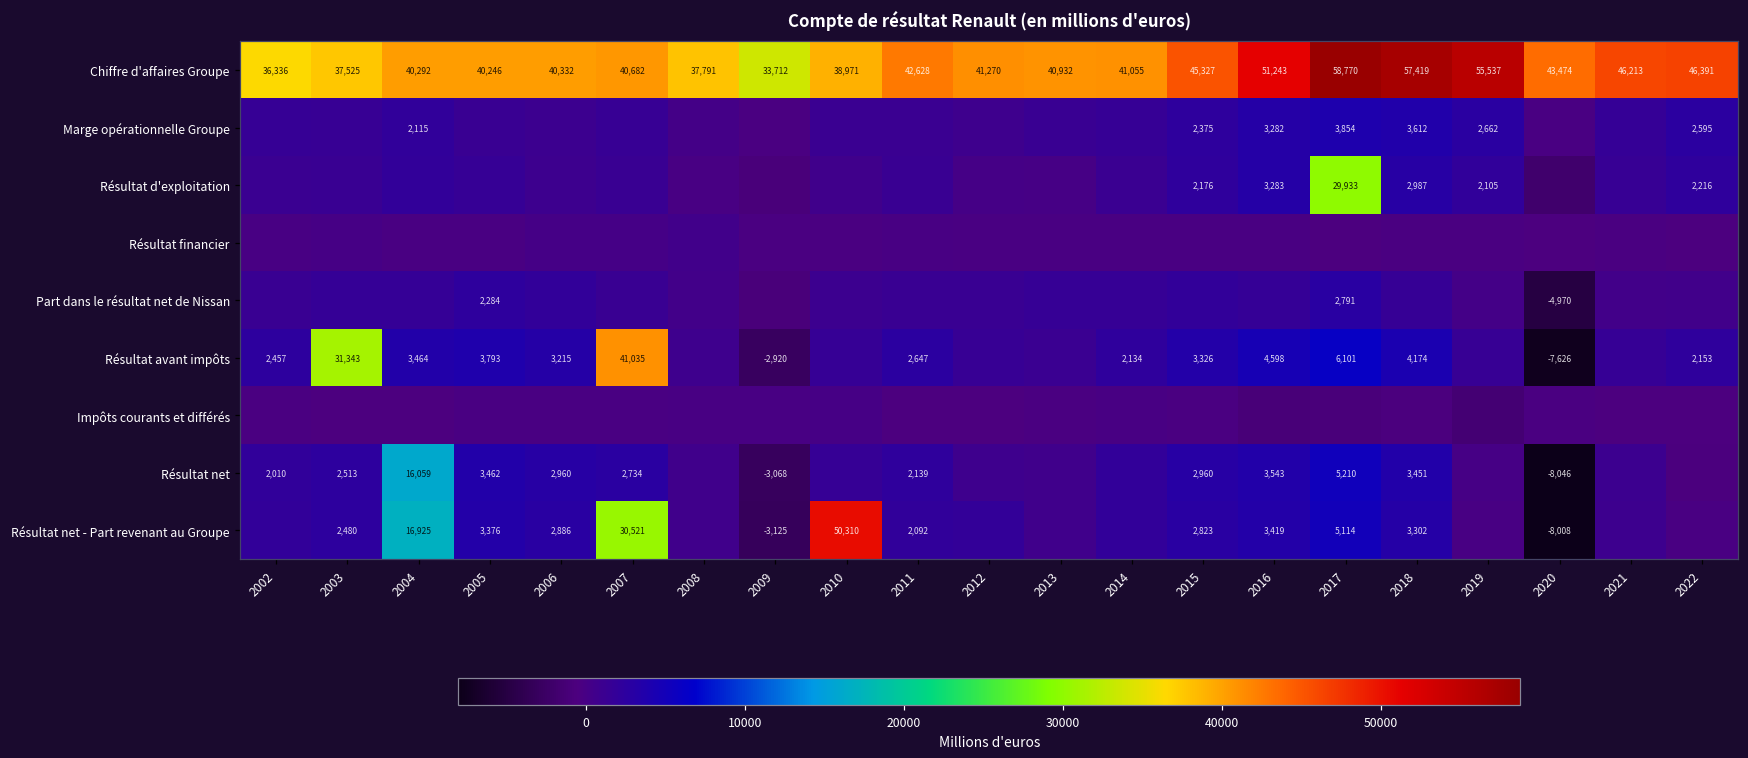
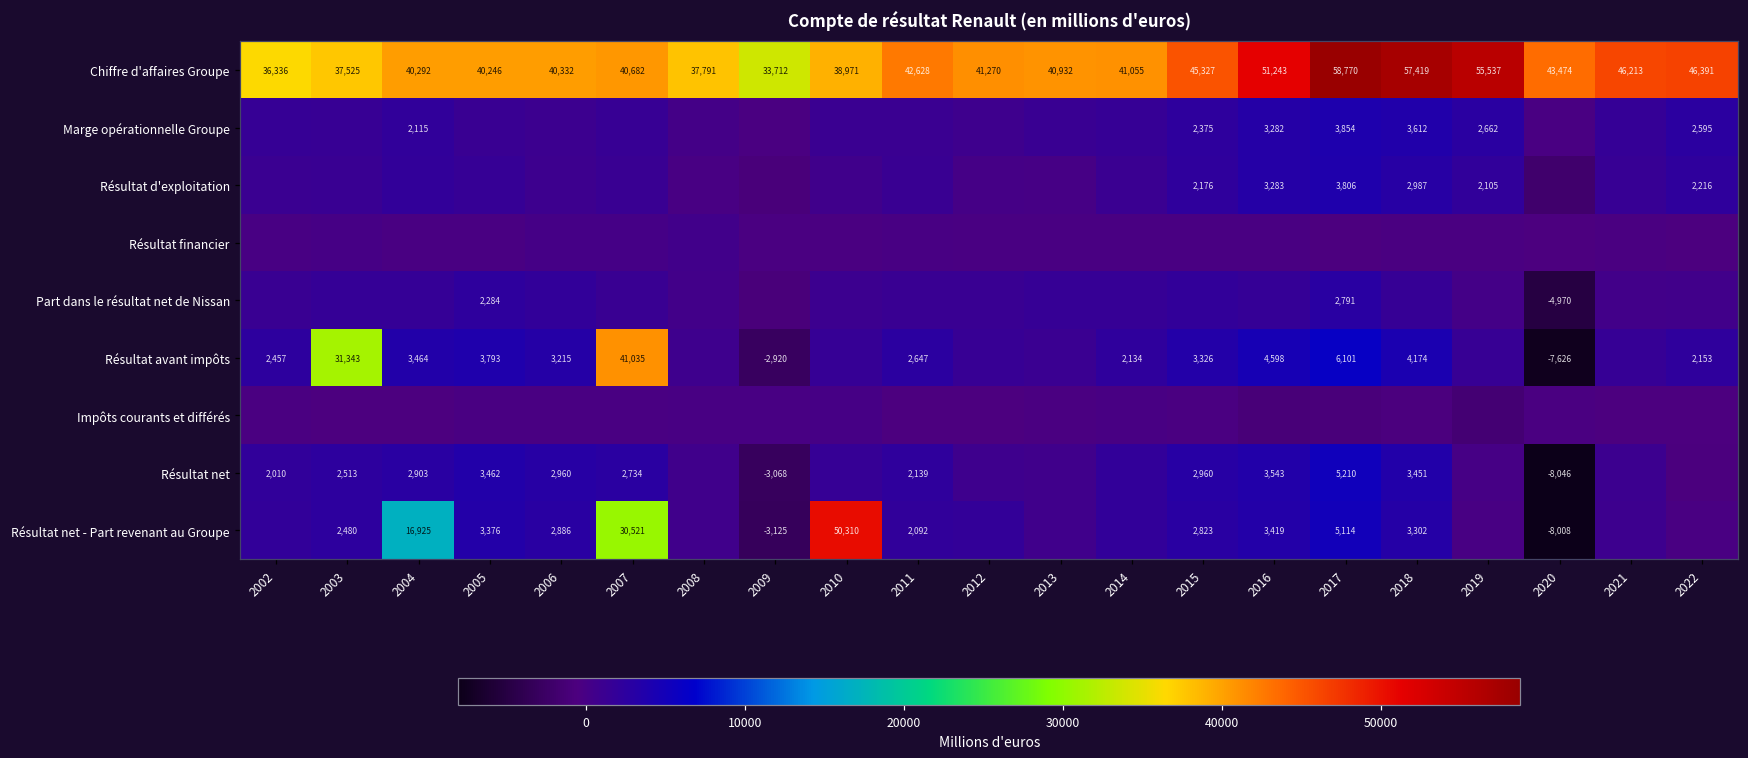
Résultat d'exploitation, 2017: 29,933 -> 3,806
Résultat net, 2004: 16,059 -> 2,903
